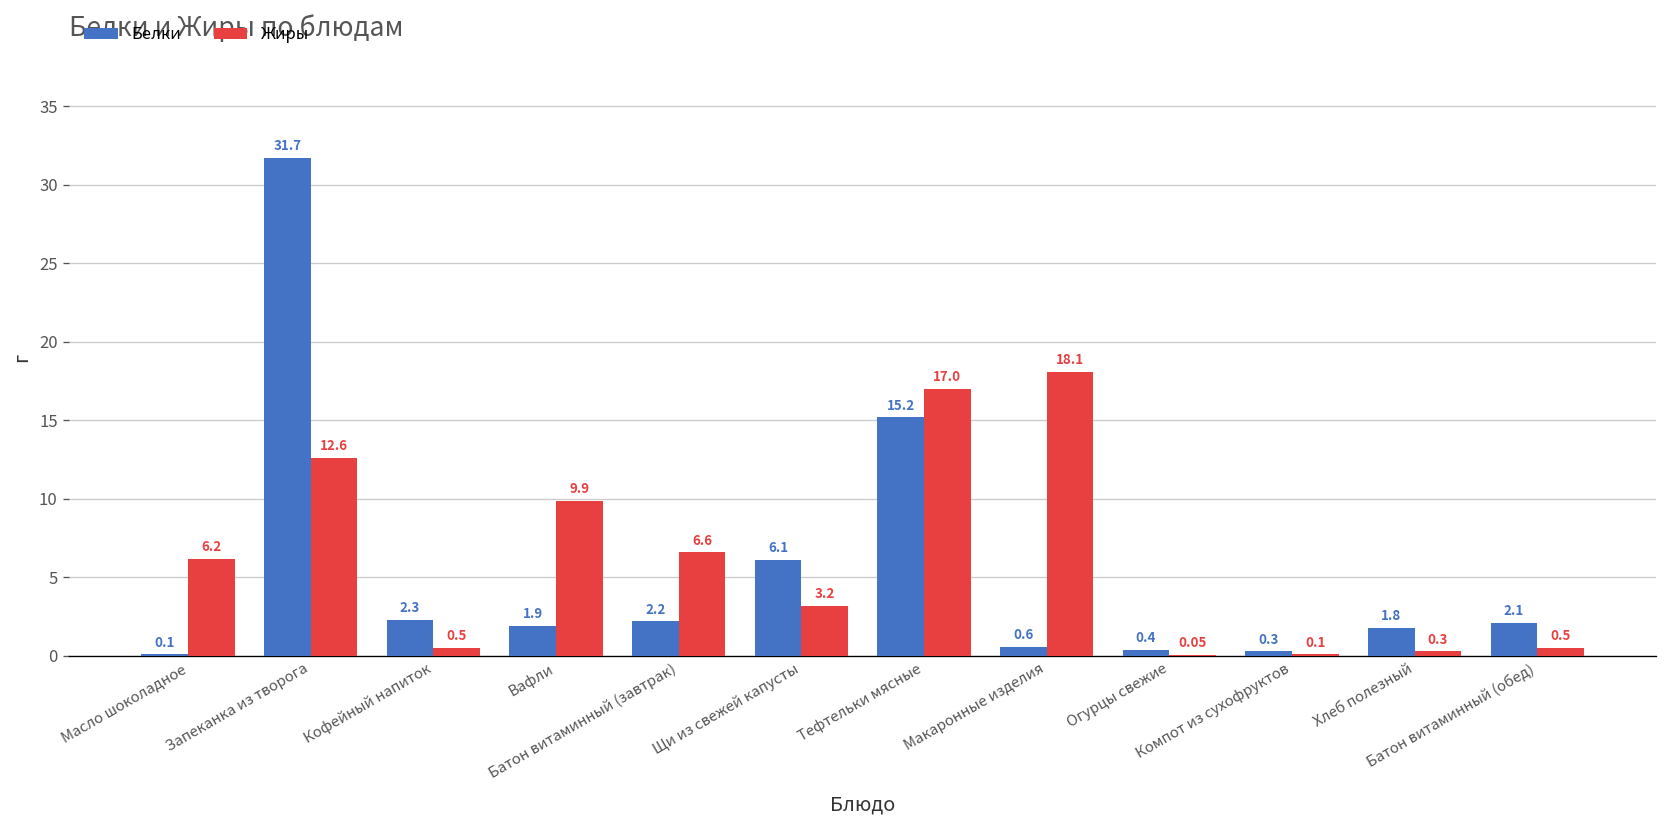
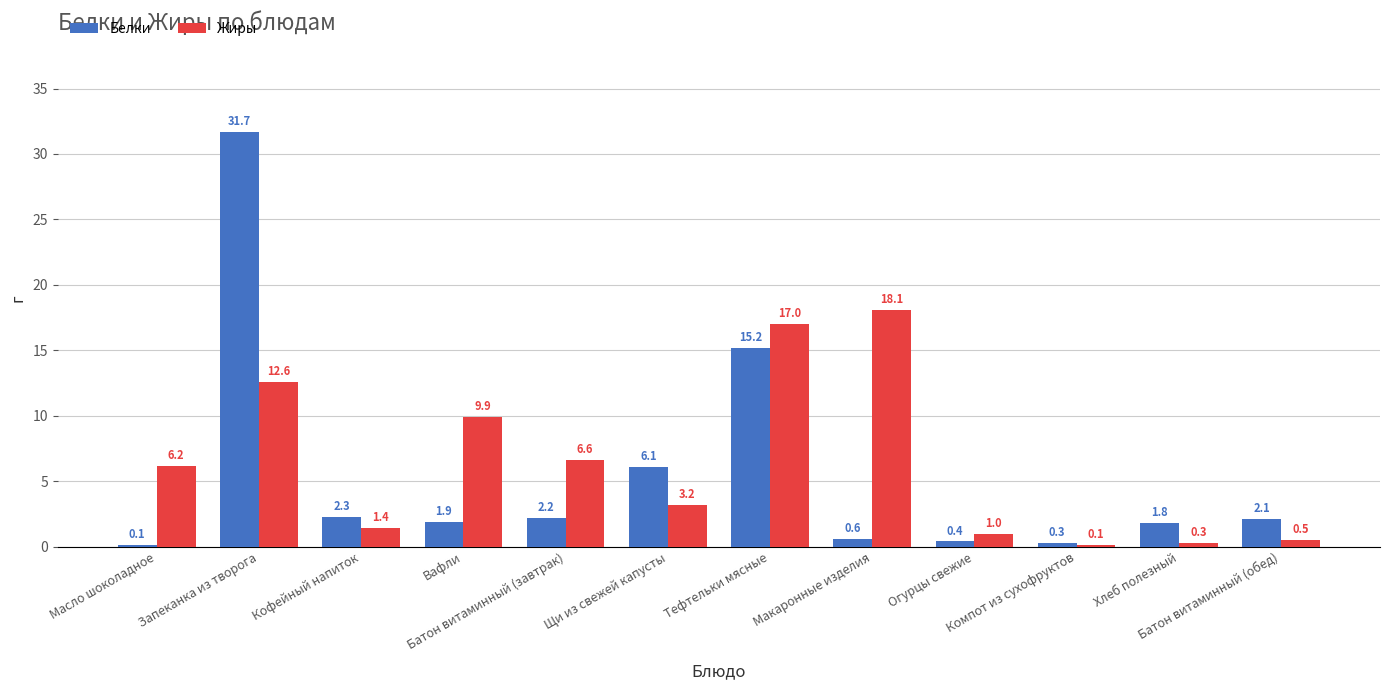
Жиры, Кофейный напиток: 0.5 -> 1.4
Жиры, Огурцы свежие: 0.05 -> 1.0
